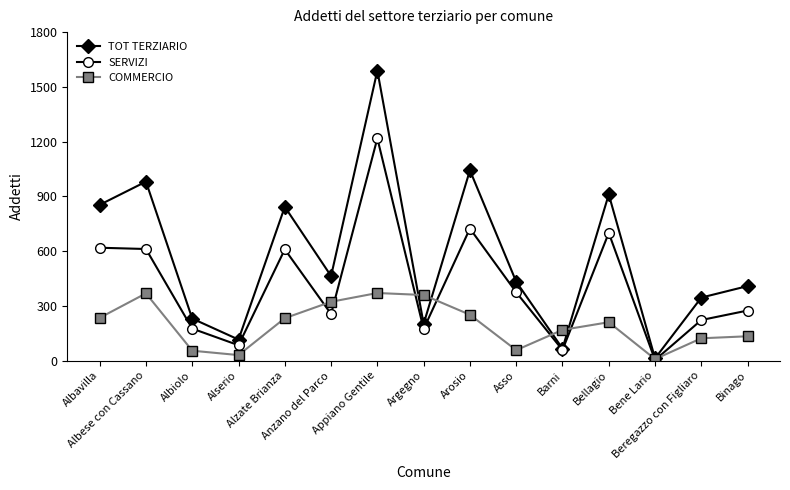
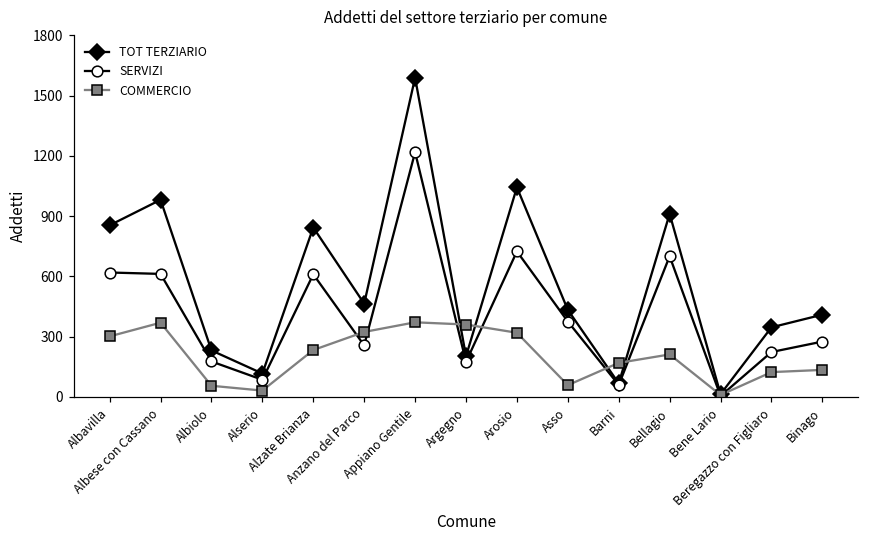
COMMERCIO, Albavilla: 240 -> 300
COMMERCIO, Arosio: 250 -> 320
